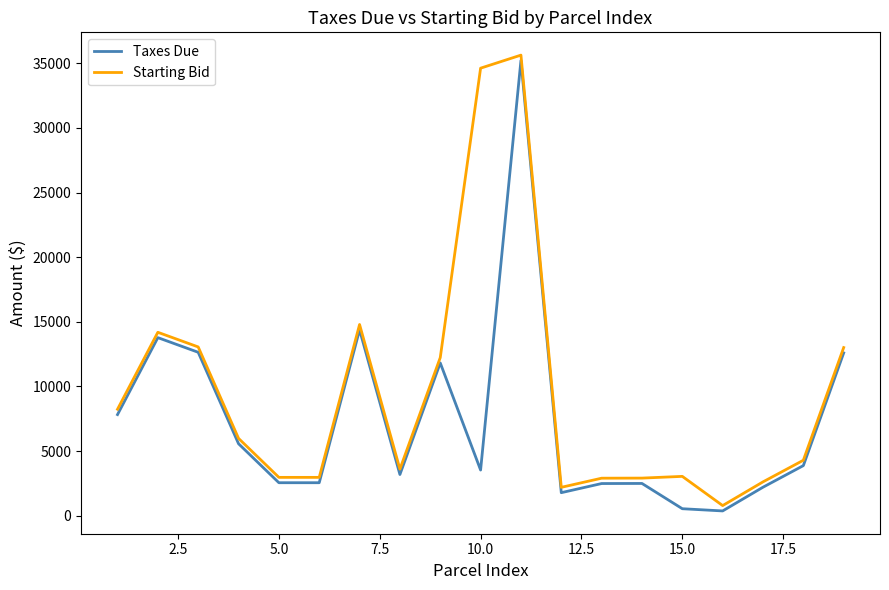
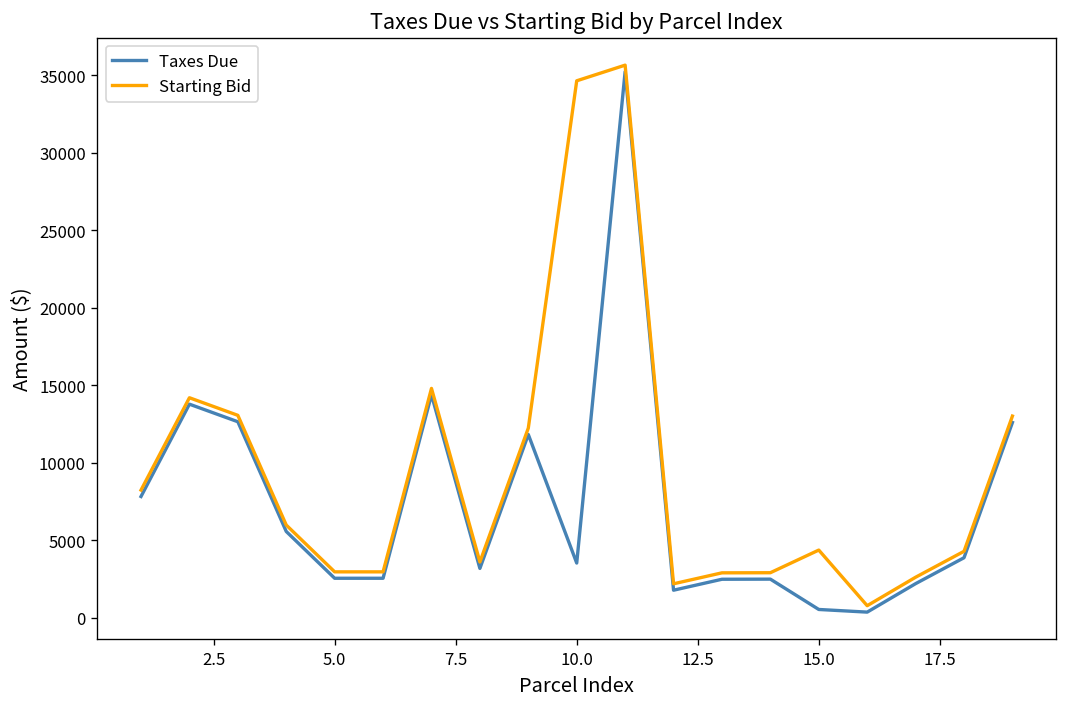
Starting Bid, 15.0: 3000 -> 4400
